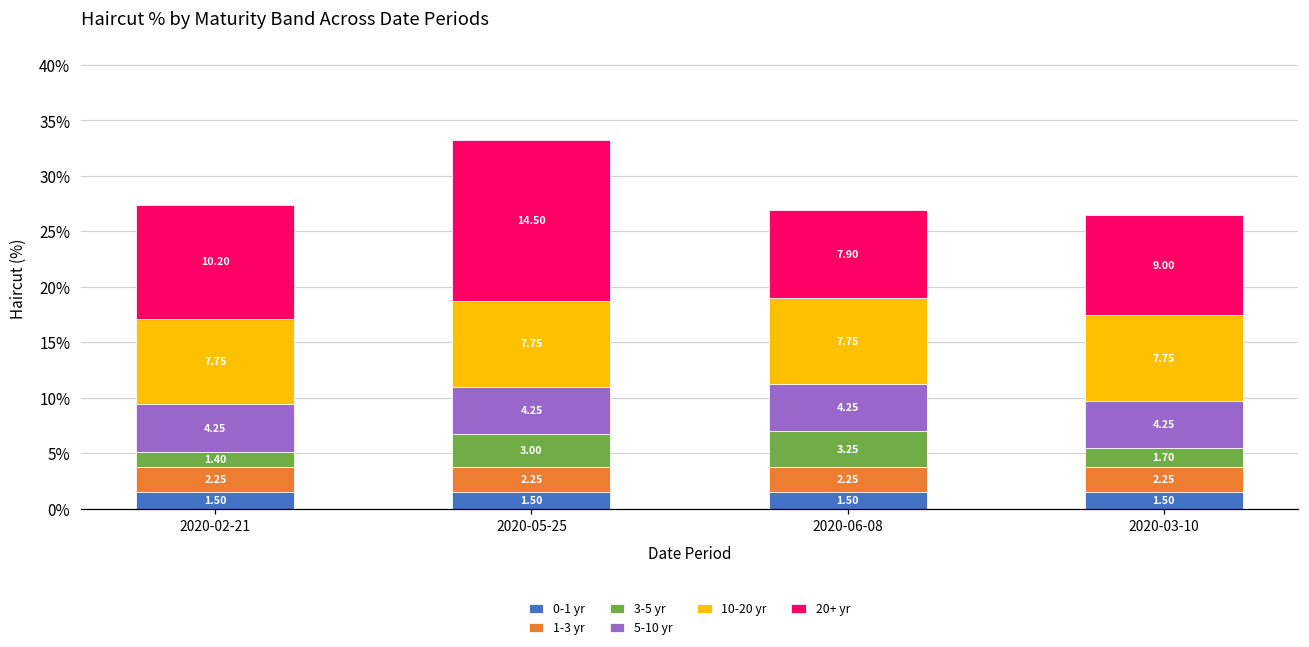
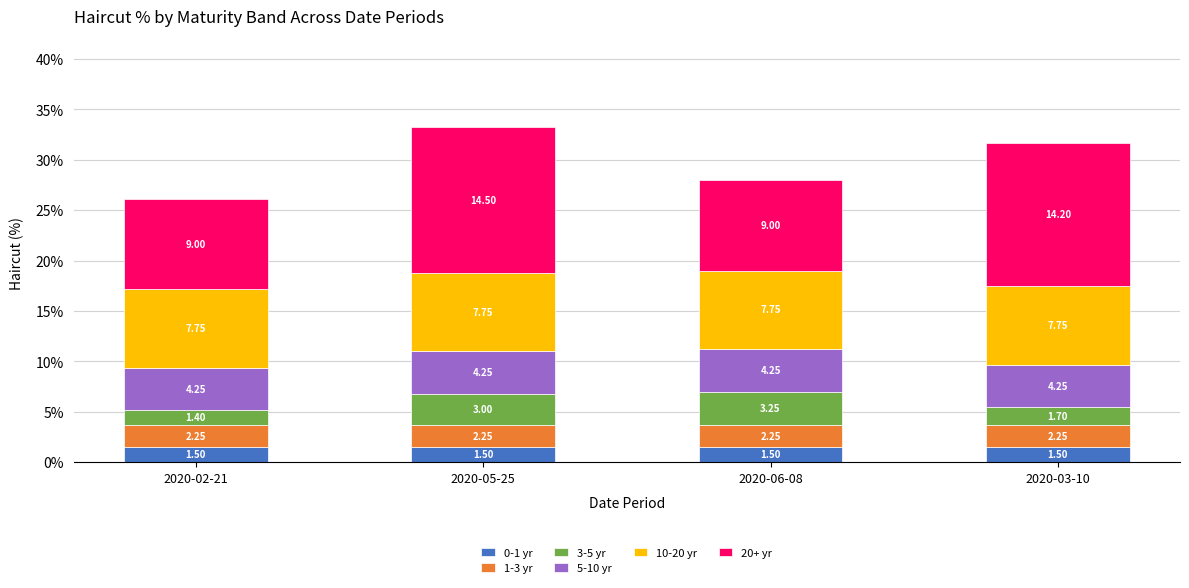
20+ yr, 2020-02-21: 10.20 -> 9.00
20+ yr, 2020-06-08: 7.90 -> 9.00
20+ yr, 2020-03-10: 9.00 -> 14.20
